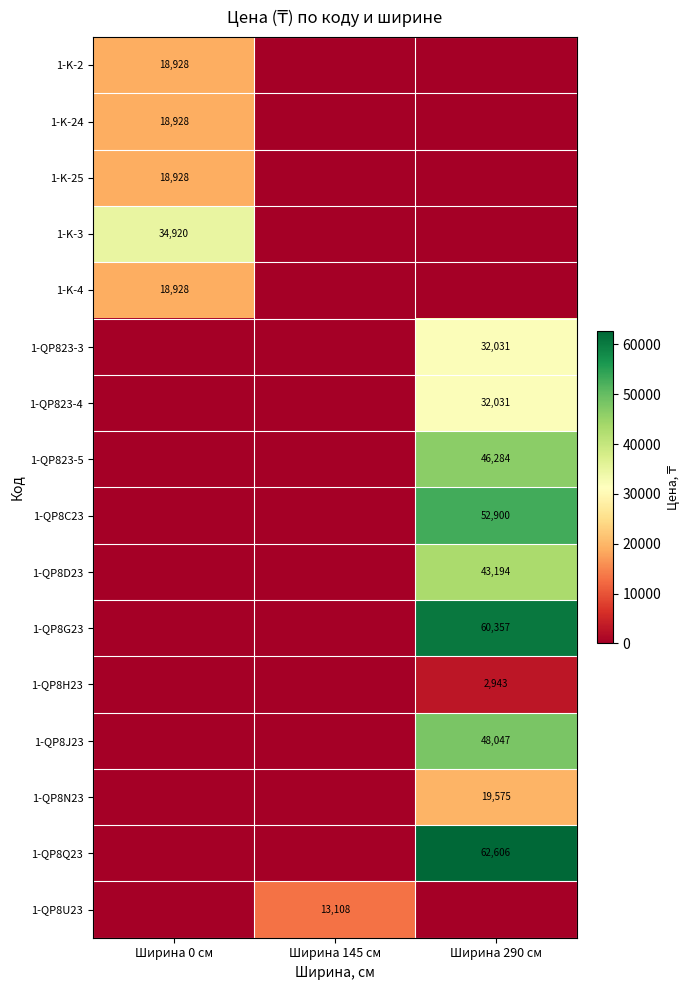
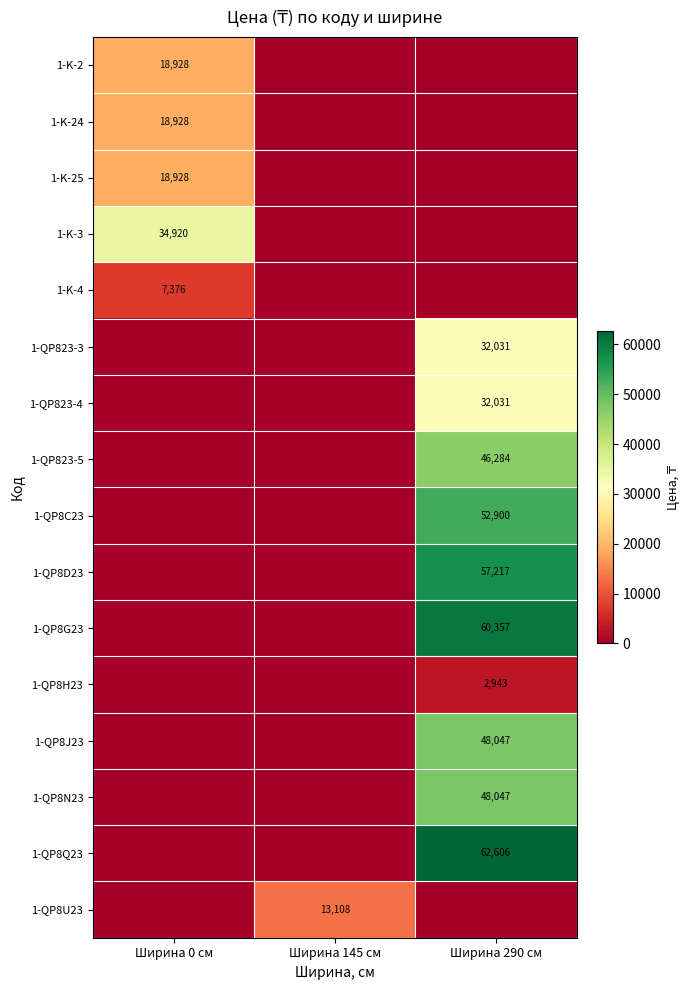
1-K-4, Ширина 0 см: 18,928 -> 7,376
1-QP8D23, Ширина 290 см: 43,194 -> 57,217
1-QP8N23, Ширина 290 см: 19,575 -> 48,047
